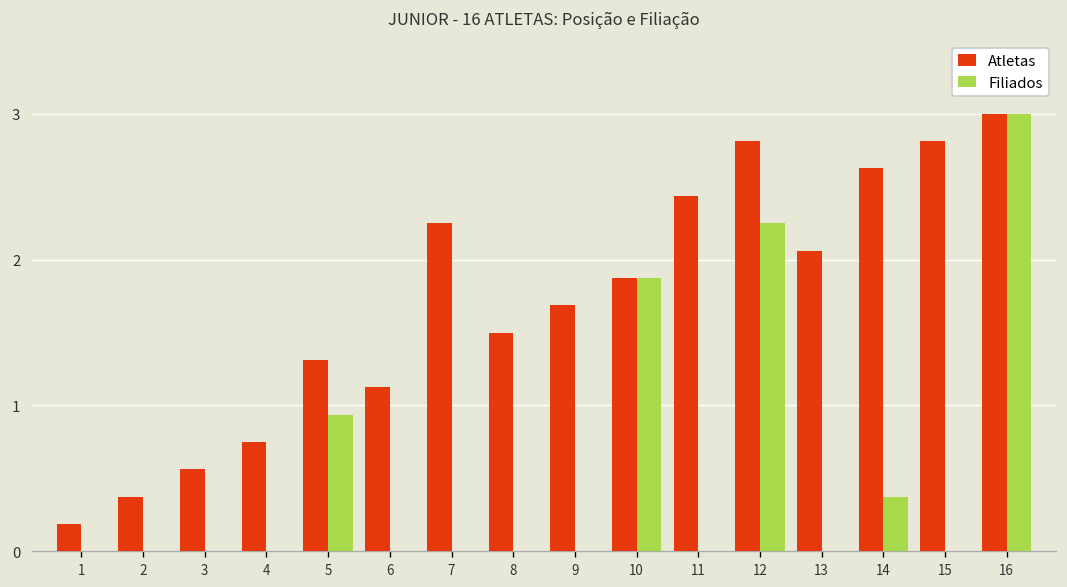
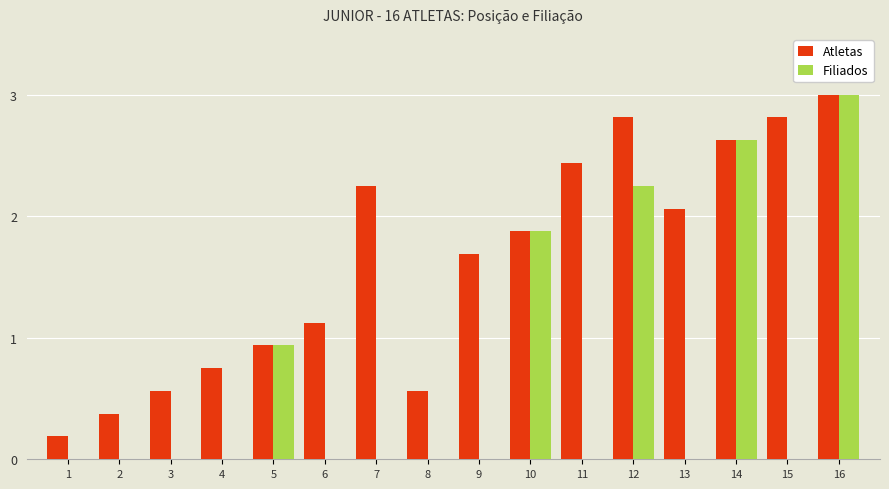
Atletas, 5: 1.31 -> 0.94
Atletas, 8: 1.50 -> 0.56
Filiados, 14: 0.38 -> 2.63
